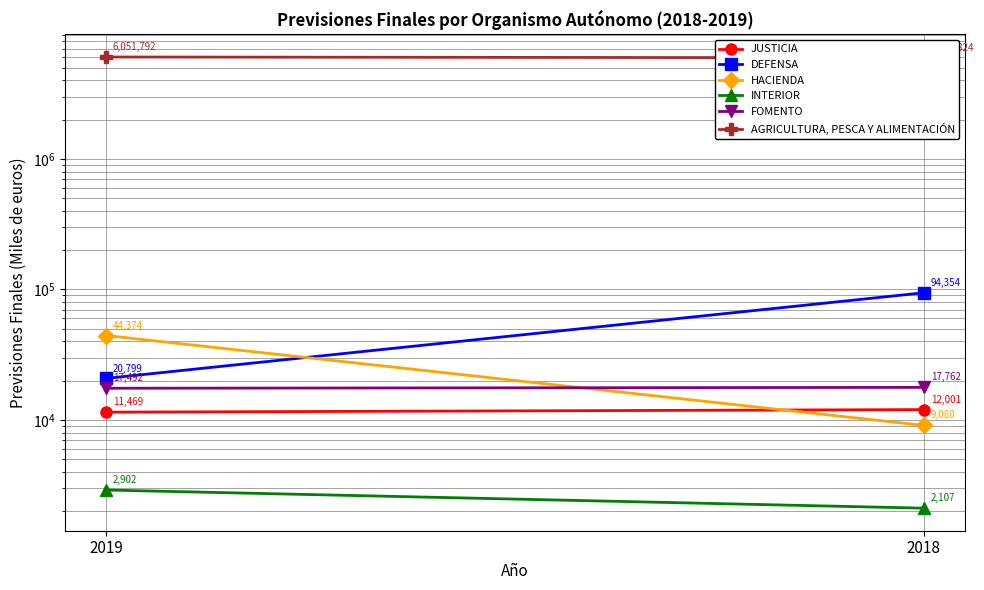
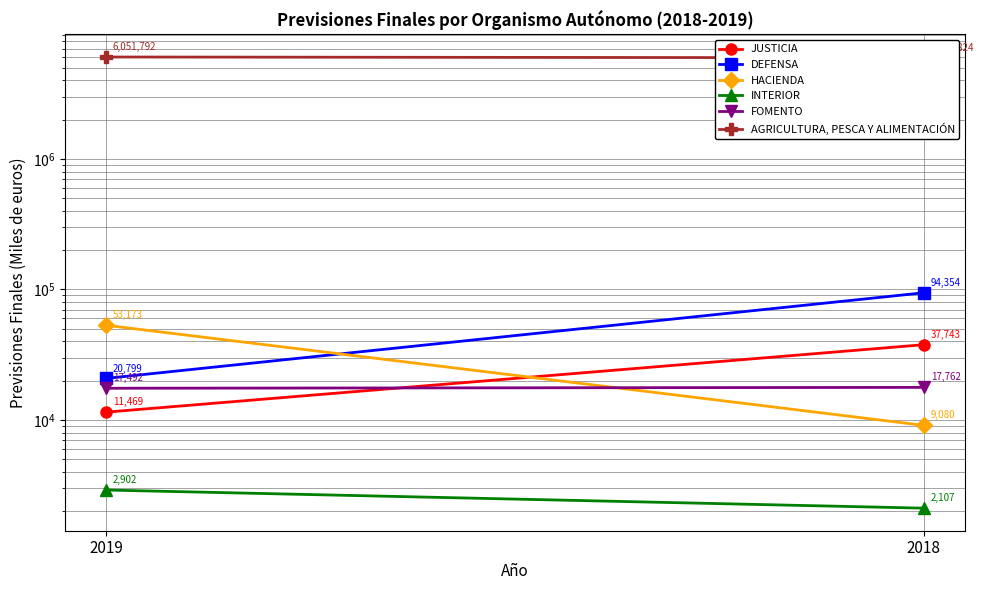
HACIENDA, 2019: 44,374 -> 53,173
JUSTICIA, 2018: 12,001 -> 37,743
